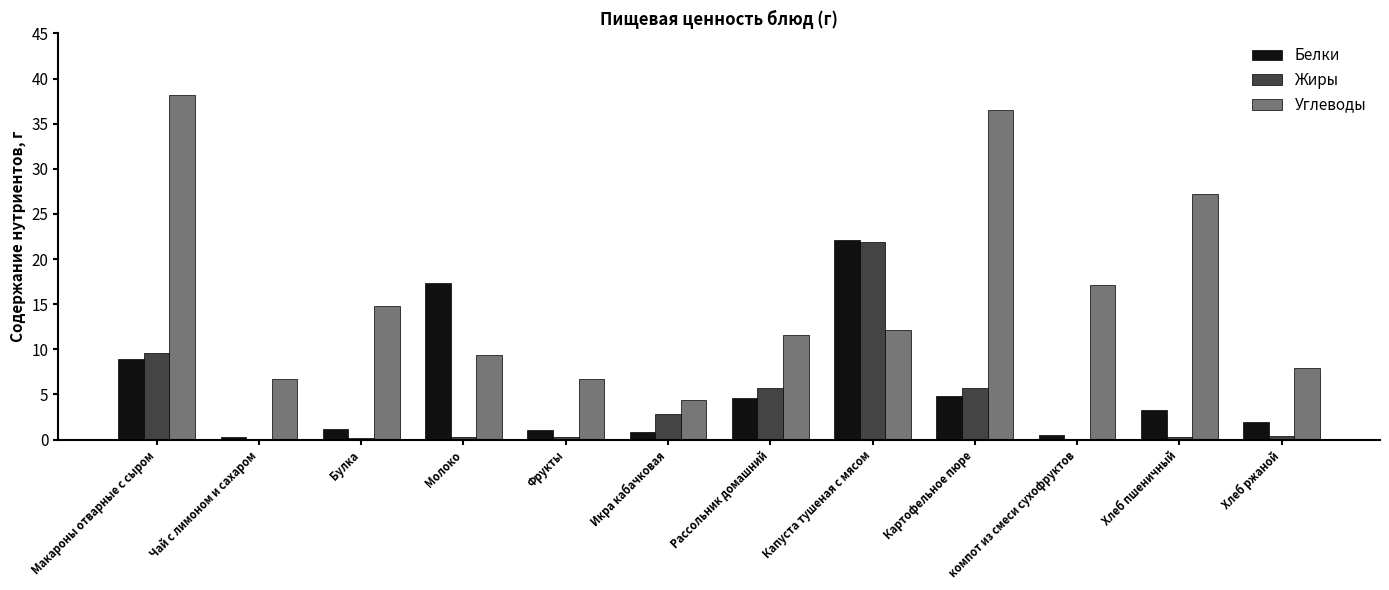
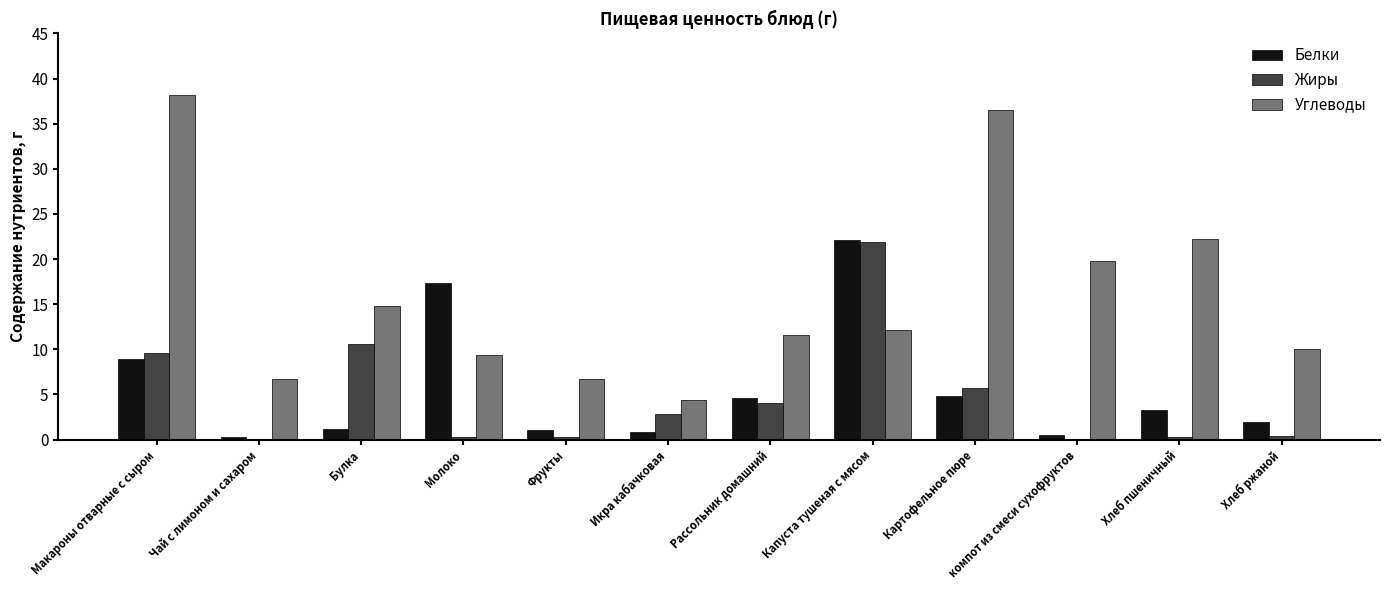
Жиры, Булка: 0 -> 11
Жиры, Рассольник домашний: 6 -> 4
Углеводы, компот из смеси сухофруктов: 17 -> 20
Углеводы, Хлеб пшеничный: 27 -> 22
Углеводы, Хлеб ржаной: 8 -> 10
